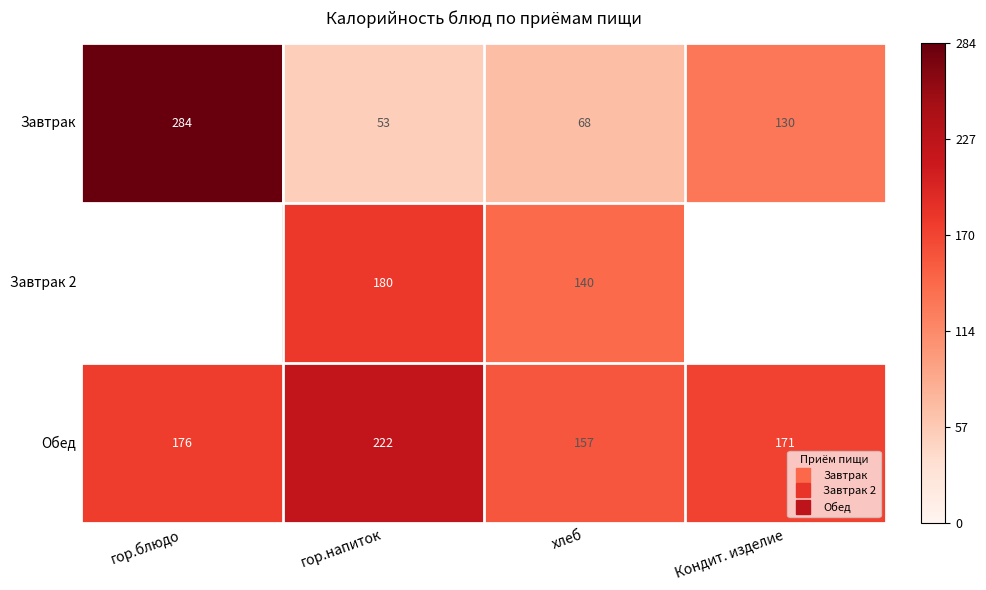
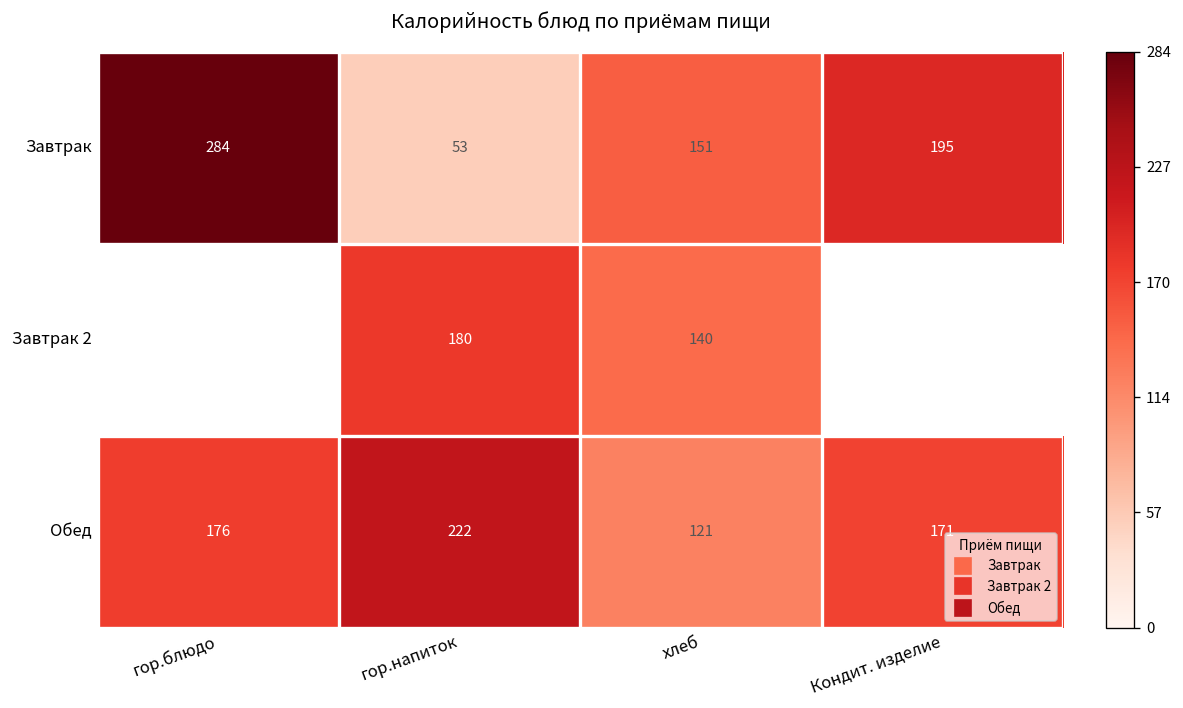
Завтрак, хлеб: 68 -> 151
Завтрак, Кондит. изделие: 130 -> 195
Обед, хлеб: 157 -> 121
